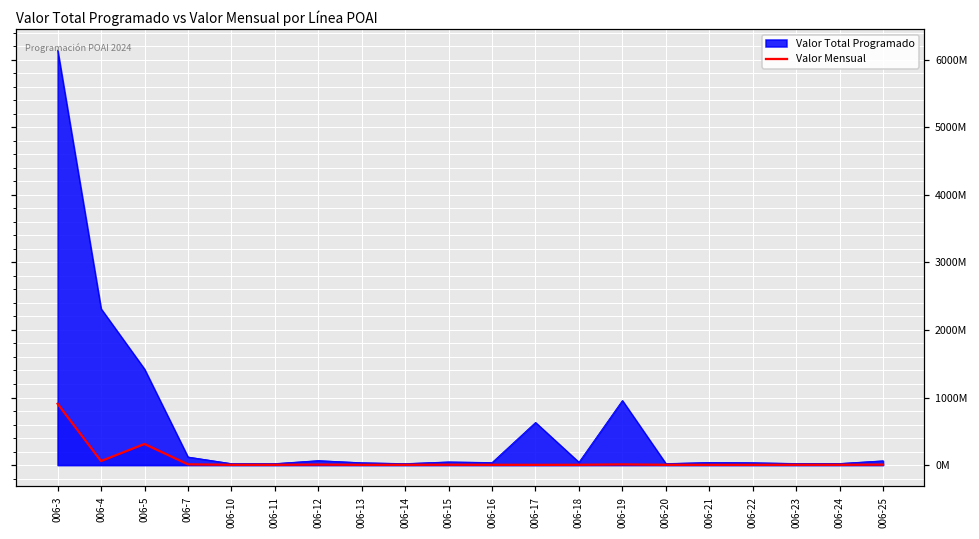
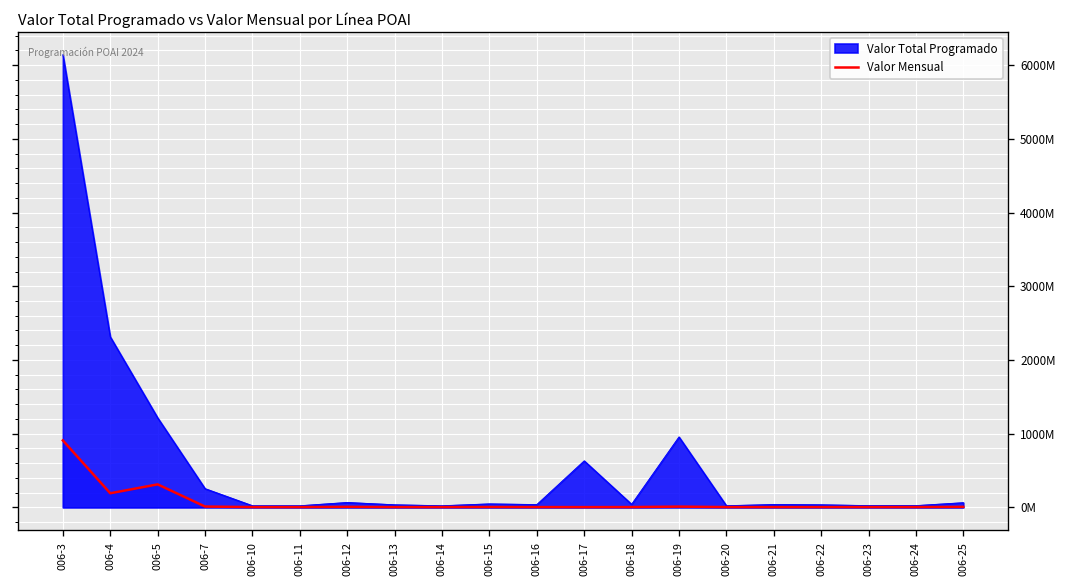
Valor Mensual, 006-4: 100000000 -> 200000000
Valor Total Programado, 006-5: 1400000000 -> 1200000000
Valor Total Programado, 006-7: 100000000 -> 300000000
